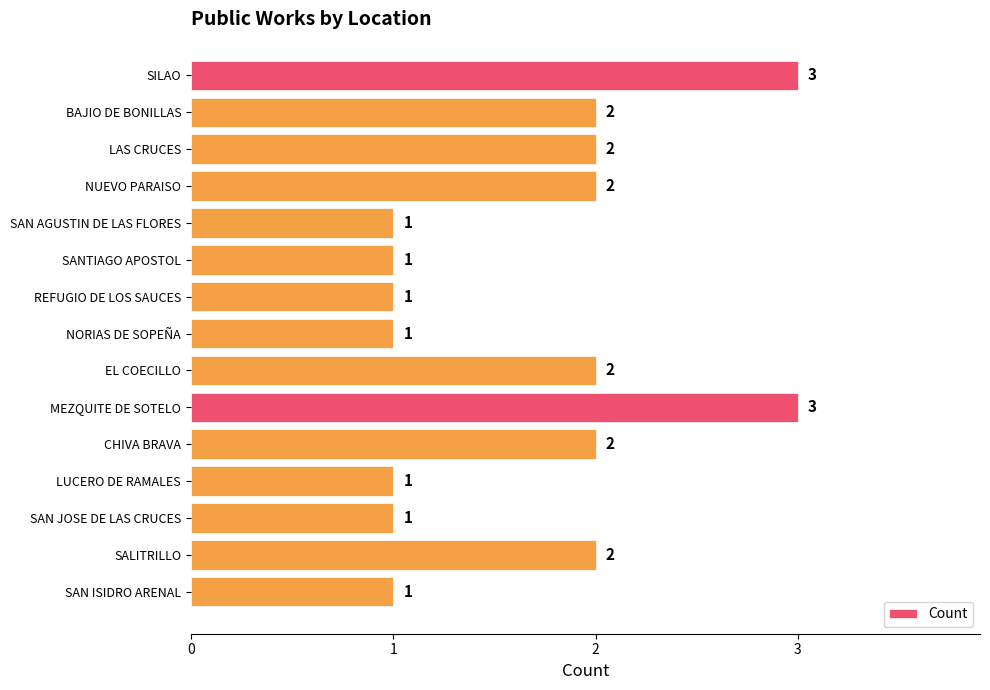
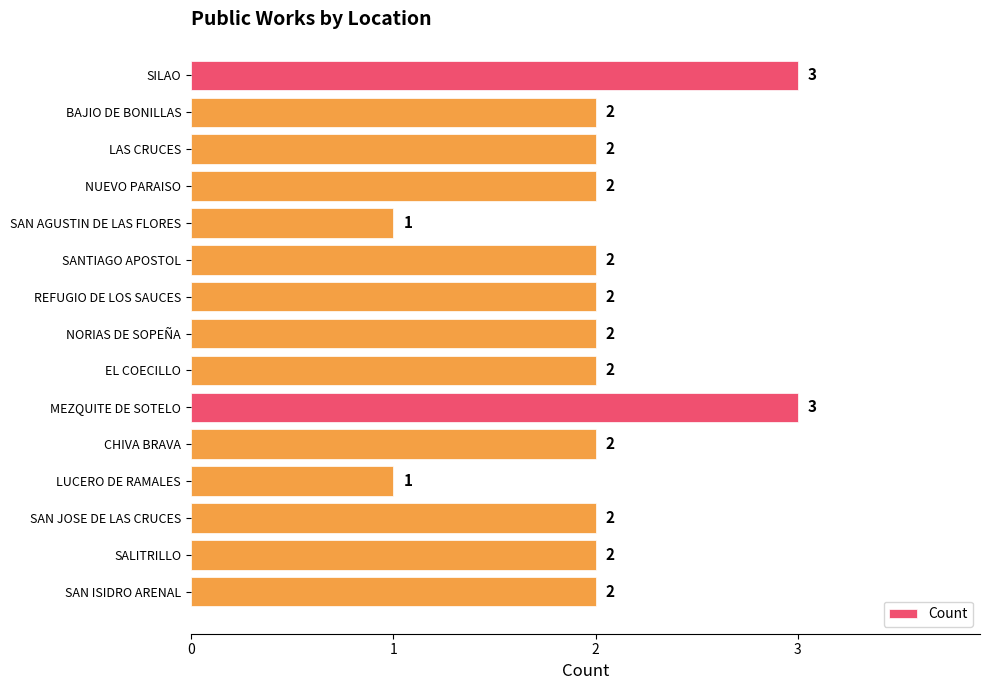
SANTIAGO APOSTOL: 1 -> 2
REFUGIO DE LOS SAUCES: 1 -> 2
NORIAS DE SOPEÑA: 1 -> 2
SAN JOSE DE LAS CRUCES: 1 -> 2
SAN ISIDRO ARENAL: 1 -> 2
